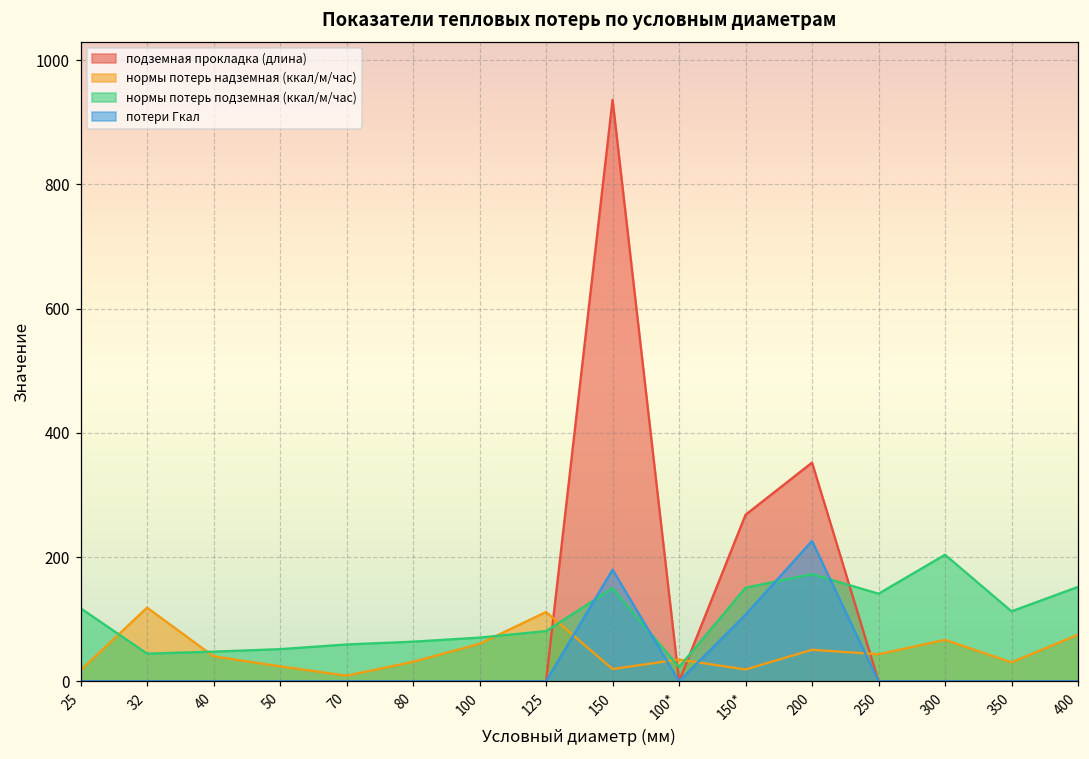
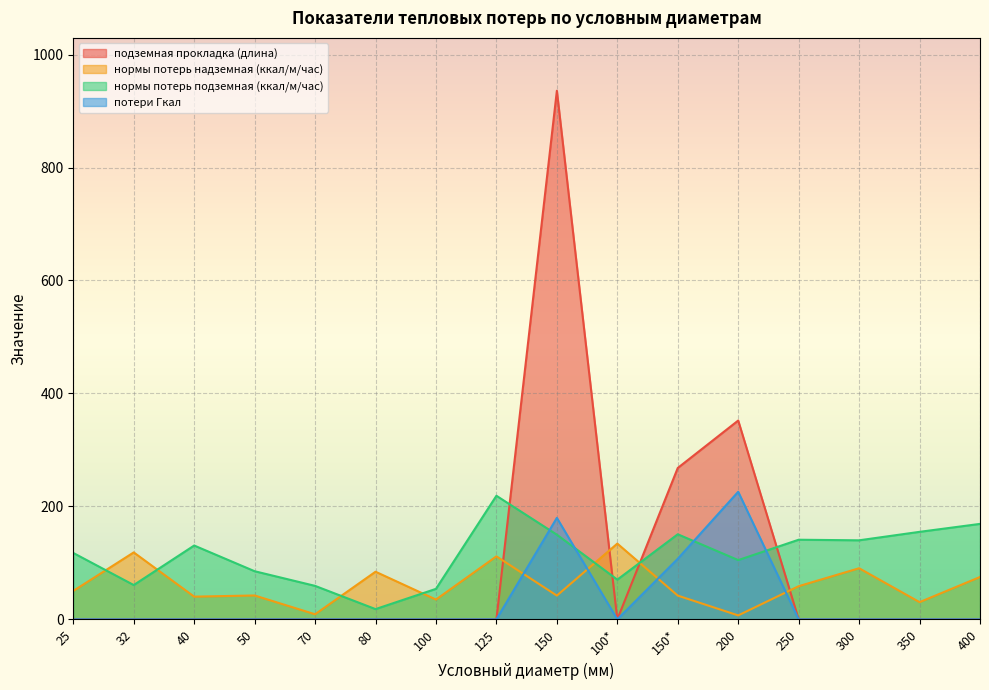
нормы потерь надземная (ккал/м/час), 25: 20 -> 50
нормы потерь подземная (ккал/м/час), 32: 40 -> 60
нормы потерь подземная (ккал/м/час), 40: 50 -> 130
нормы потерь надземная (ккал/м/час), 50: 20 -> 40
нормы потерь подземная (ккал/м/час), 50: 50 -> 90
нормы потерь надземная (ккал/м/час), 80: 30 -> 80
нормы потерь подземная (ккал/м/час), 80: 60 -> 20
нормы потерь надземная (ккал/м/час), 100: 60 -> 30
нормы потерь подземная (ккал/м/час), 100: 70 -> 50
нормы потерь подземная (ккал/м/час), 125: 80 -> 220
нормы потерь надземная (ккал/м/час), 150: 20 -> 40
нормы потерь надземная (ккал/м/час), 100*: 30 -> 130
нормы потерь подземная (ккал/м/час), 100*: 20 -> 70
нормы потерь надземная (ккал/м/час), 150*: 20 -> 40
нормы потерь надземная (ккал/м/час), 200: 50 -> 10
нормы потерь подземная (ккал/м/час), 200: 170 -> 100
нормы потерь надземная (ккал/м/час), 250: 40 -> 60
нормы потерь надземная (ккал/м/час), 300: 70 -> 90
нормы потерь подземная (ккал/м/час), 300: 200 -> 140
нормы потерь подземная (ккал/м/час), 350: 110 -> 150
нормы потерь подземная (ккал/м/час), 400: 150 -> 170
